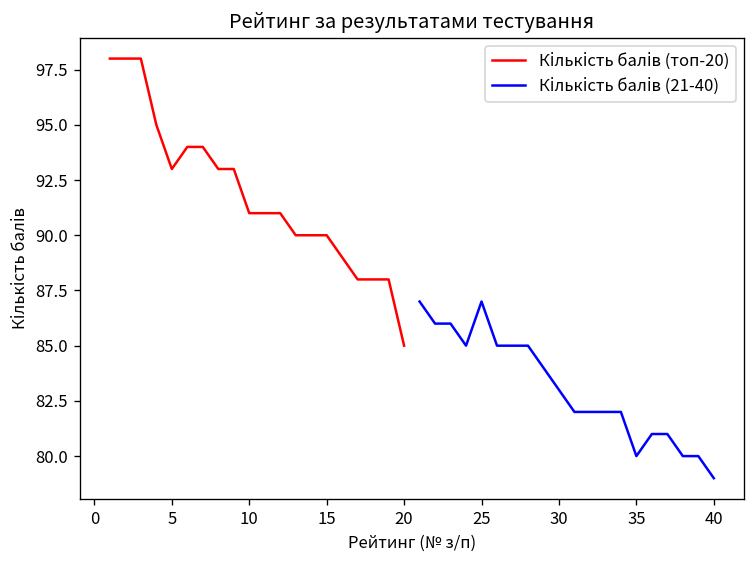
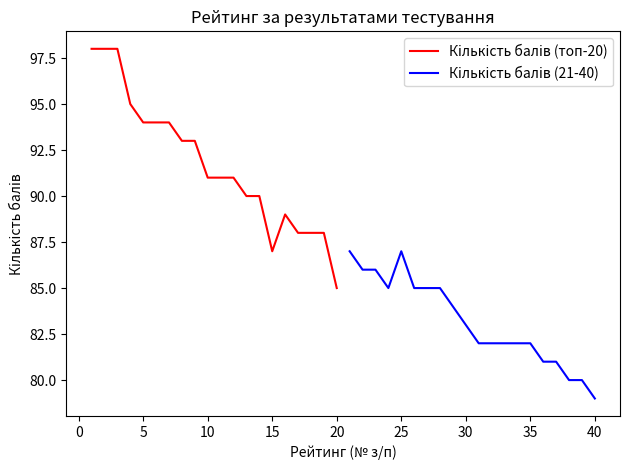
Кількість балів (топ-20), 5: 93 -> 94
Кількість балів (топ-20), 15: 90 -> 87
Кількість балів (21-40), 35: 80 -> 82
